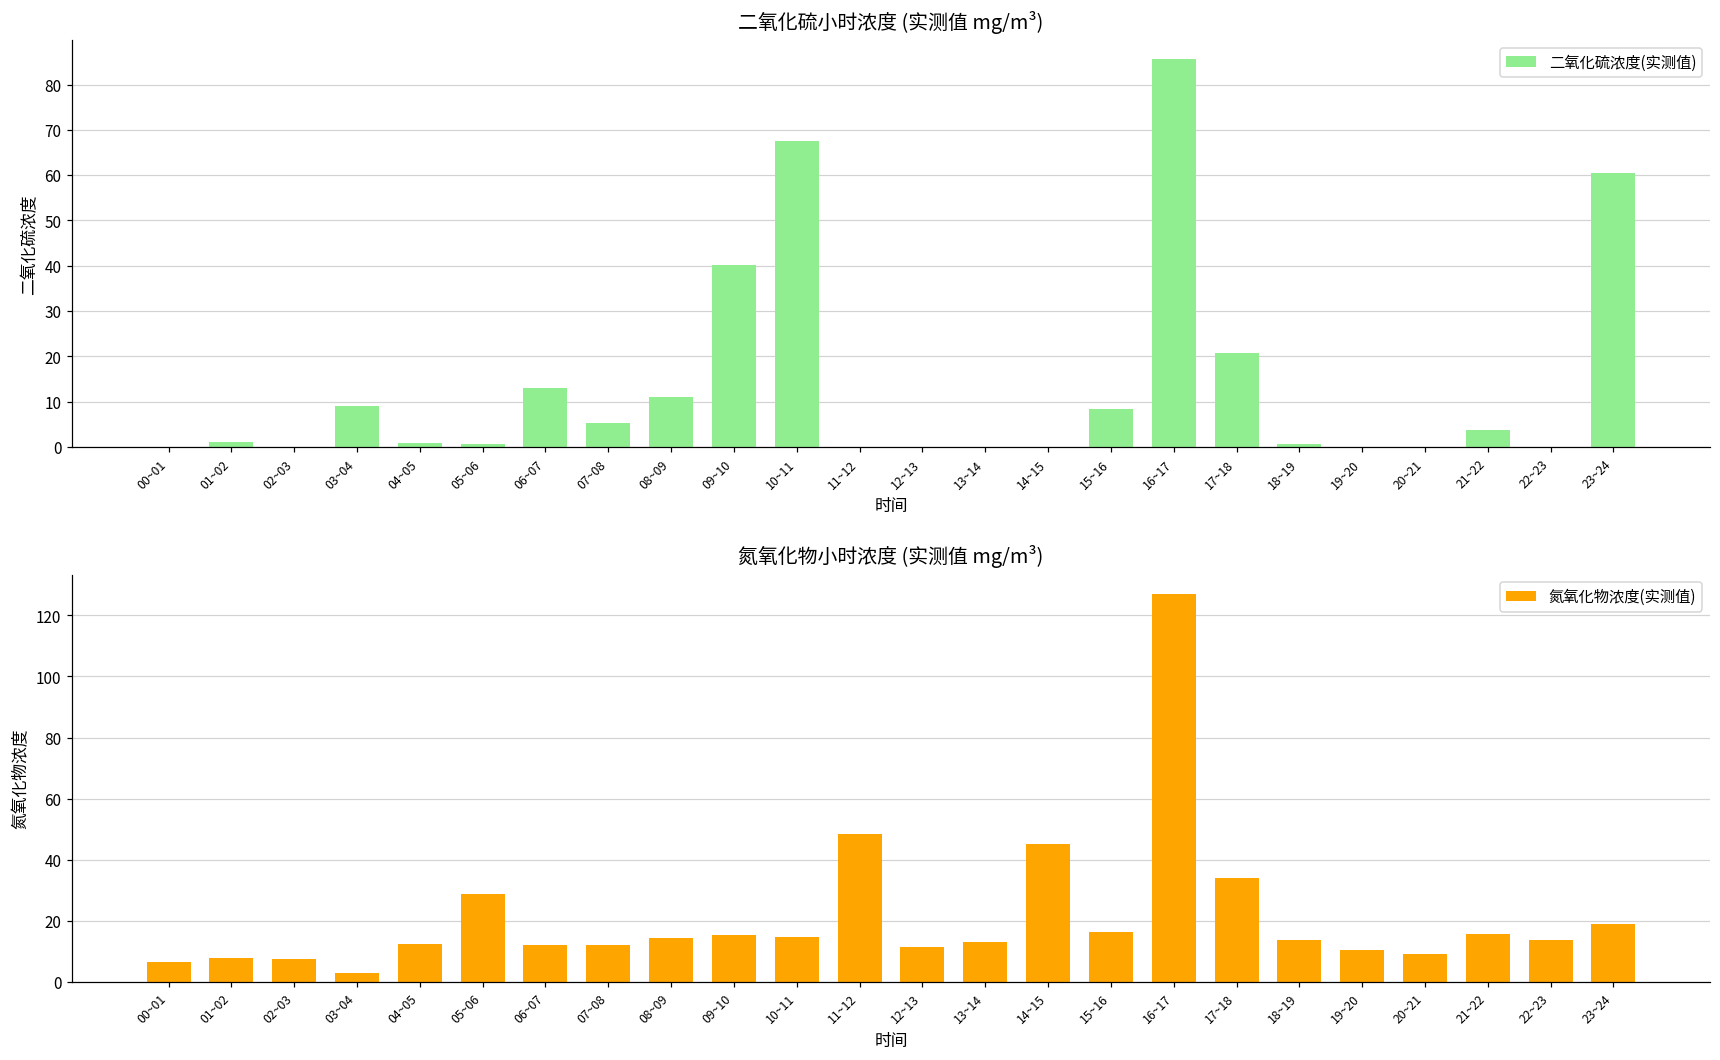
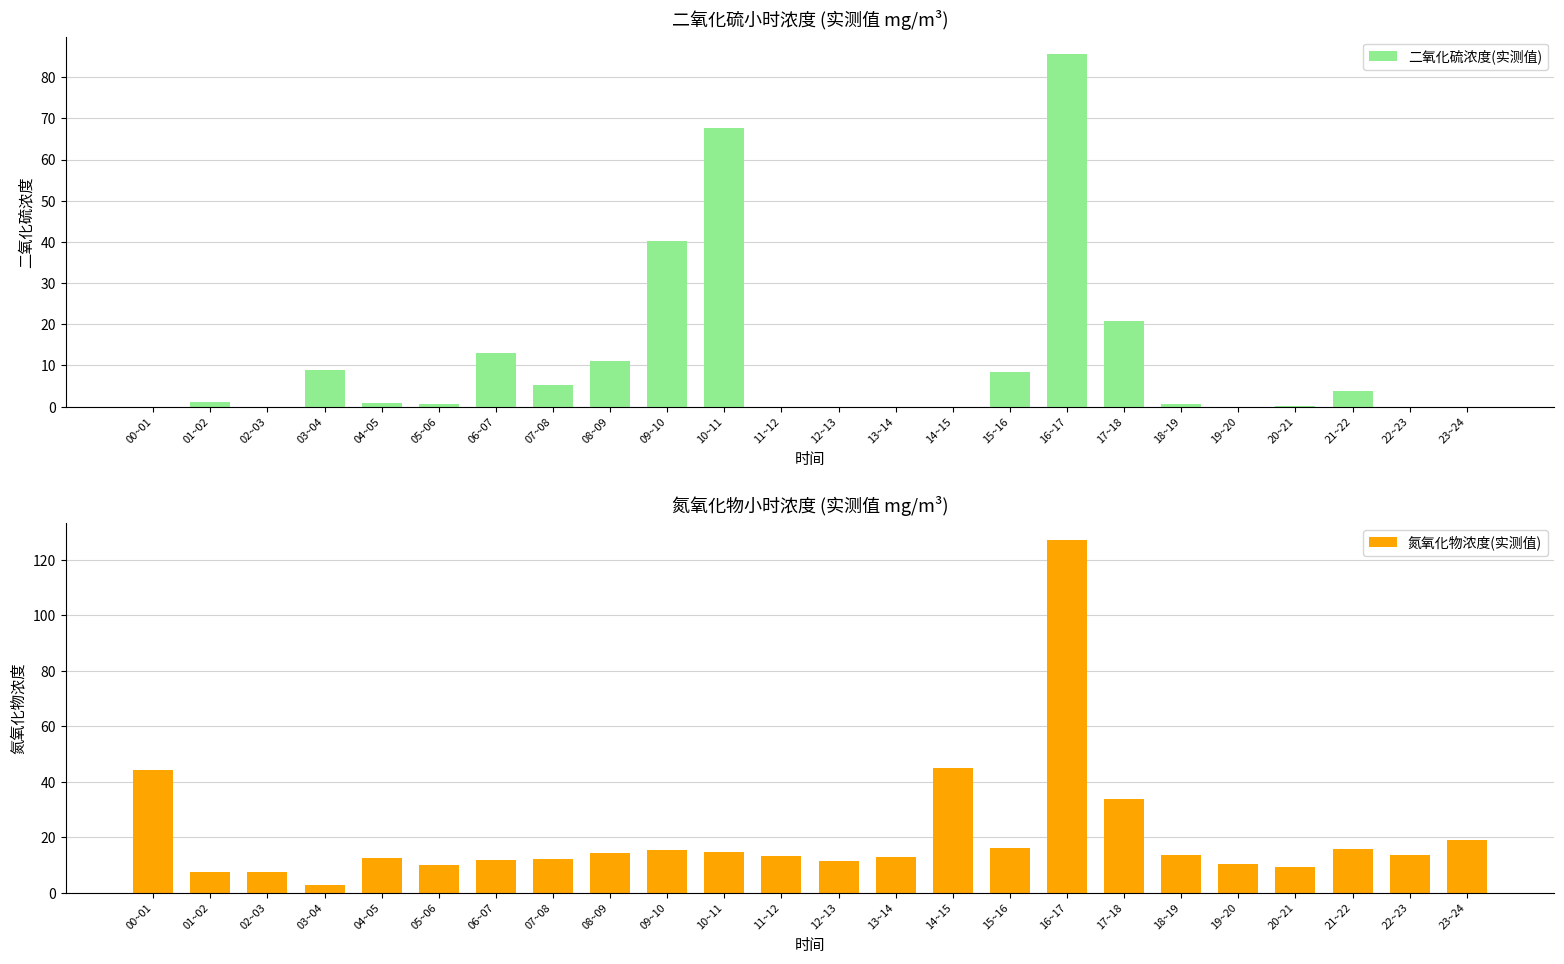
二氧化硫小时浓度 (实测值 mg/m³), 23~24: 61 -> 0
氮氧化物小时浓度 (实测值 mg/m³), 00~01: 7 -> 44
氮氧化物小时浓度 (实测值 mg/m³), 05~06: 29 -> 10
氮氧化物小时浓度 (实测值 mg/m³), 11~12: 48 -> 13
